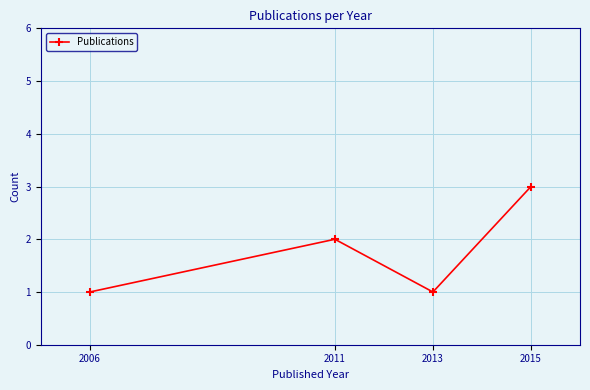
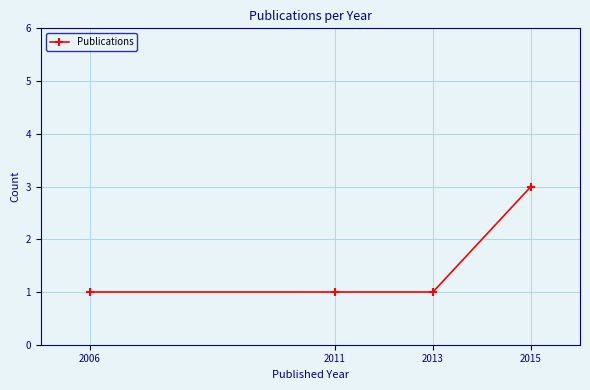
2011: 2 -> 1
